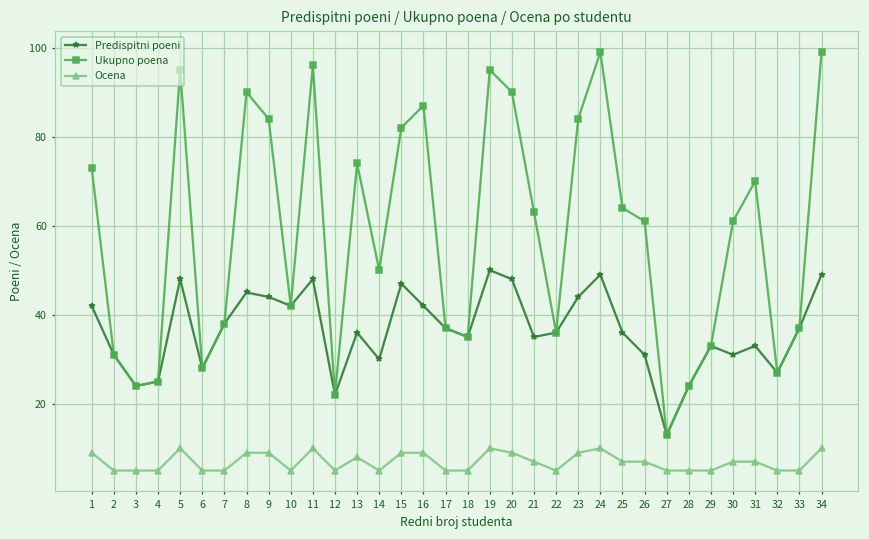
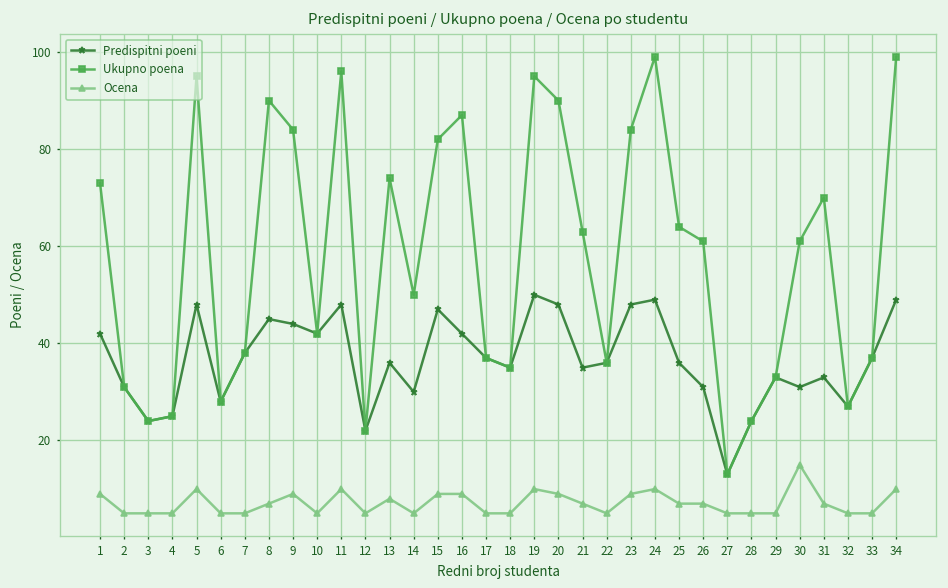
Ocena, 8: 9 -> 7
Predispitni poeni, 23: 44 -> 48
Ocena, 30: 7 -> 15
